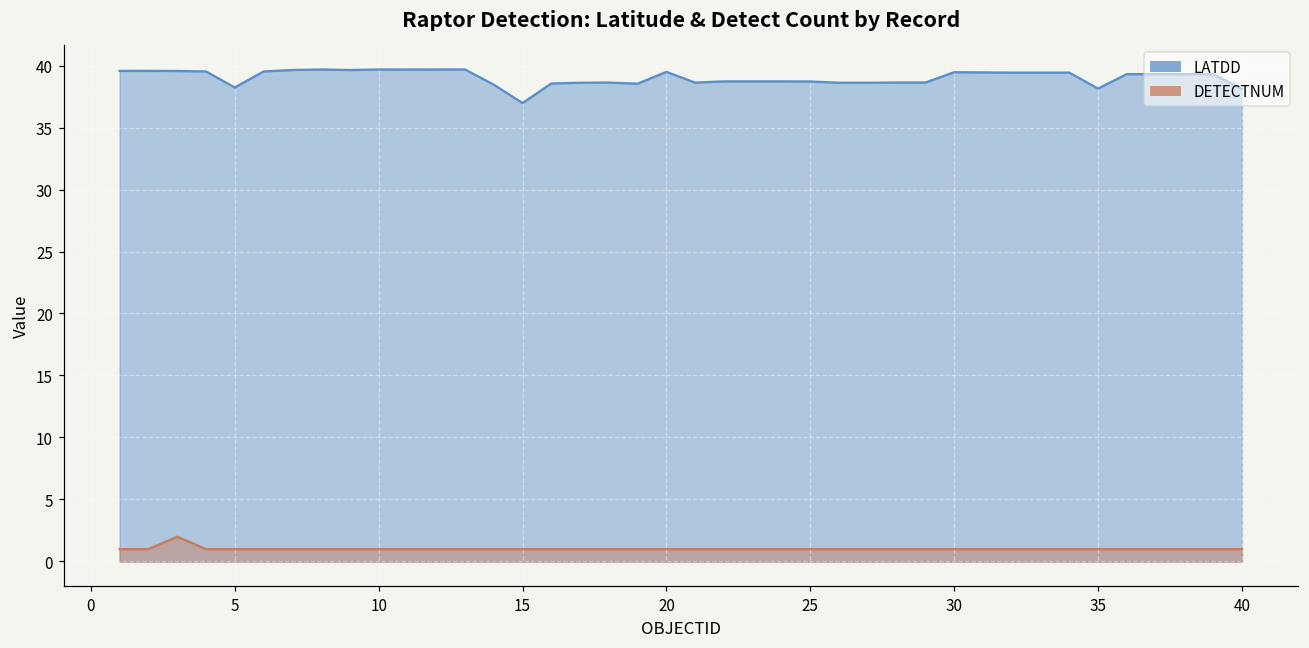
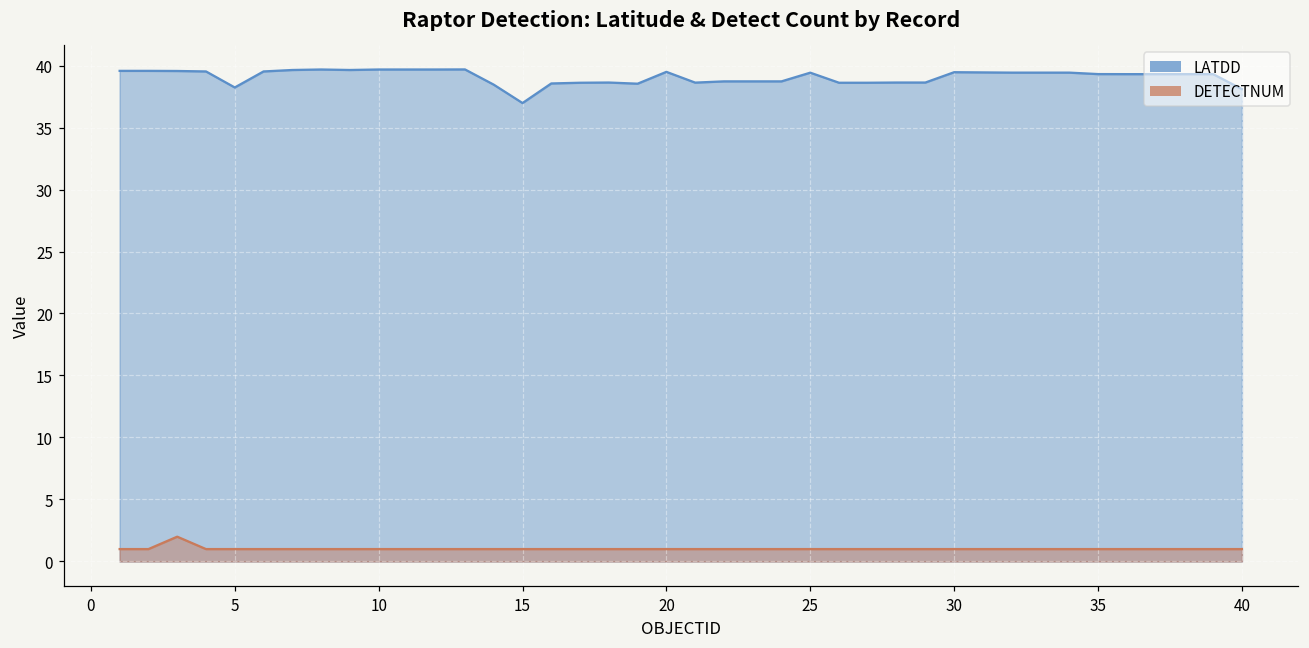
LATDD, 25: 38.7 -> 39.4
LATDD, 35: 38.1 -> 39.3
